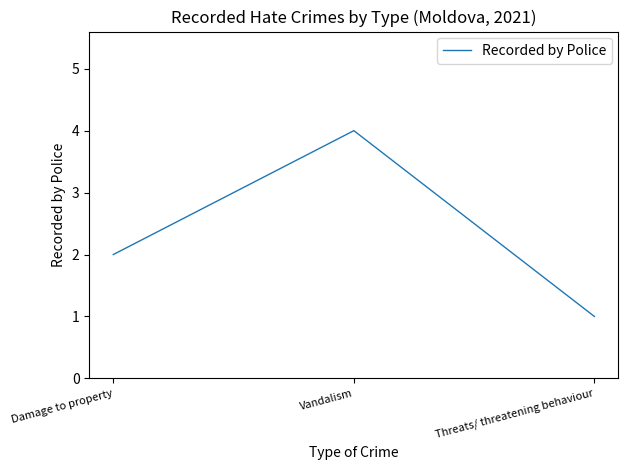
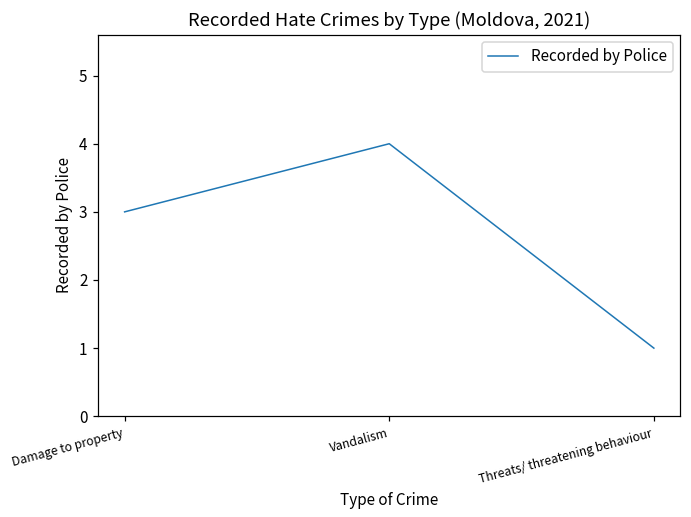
Damage to property: 2 -> 3
